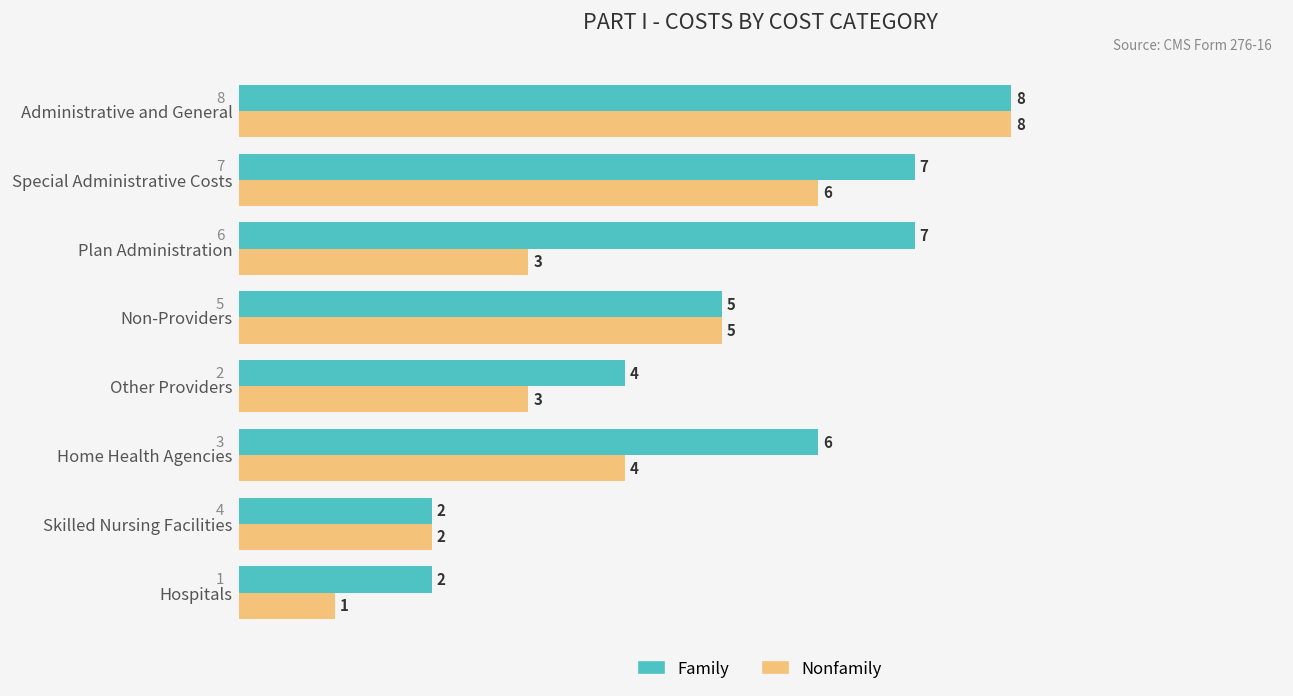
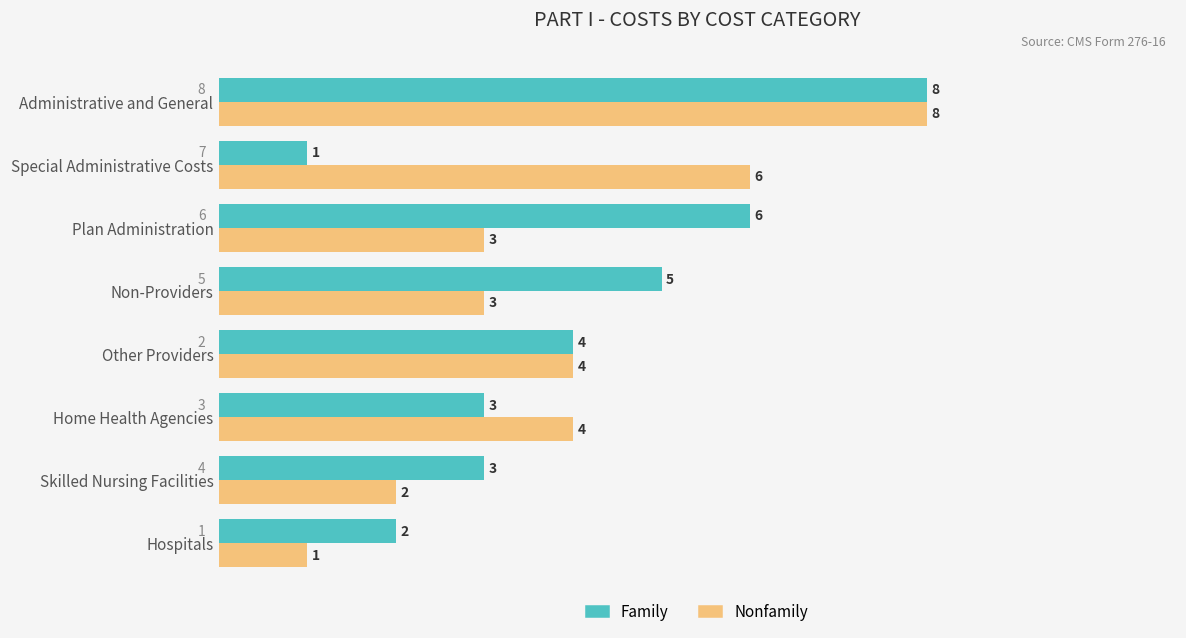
Family, Special Administrative Costs: 7 -> 1
Family, Plan Administration: 7 -> 6
Nonfamily, Non-Providers: 5 -> 3
Nonfamily, Other Providers: 3 -> 4
Family, Home Health Agencies: 6 -> 3
Family, Skilled Nursing Facilities: 2 -> 3
